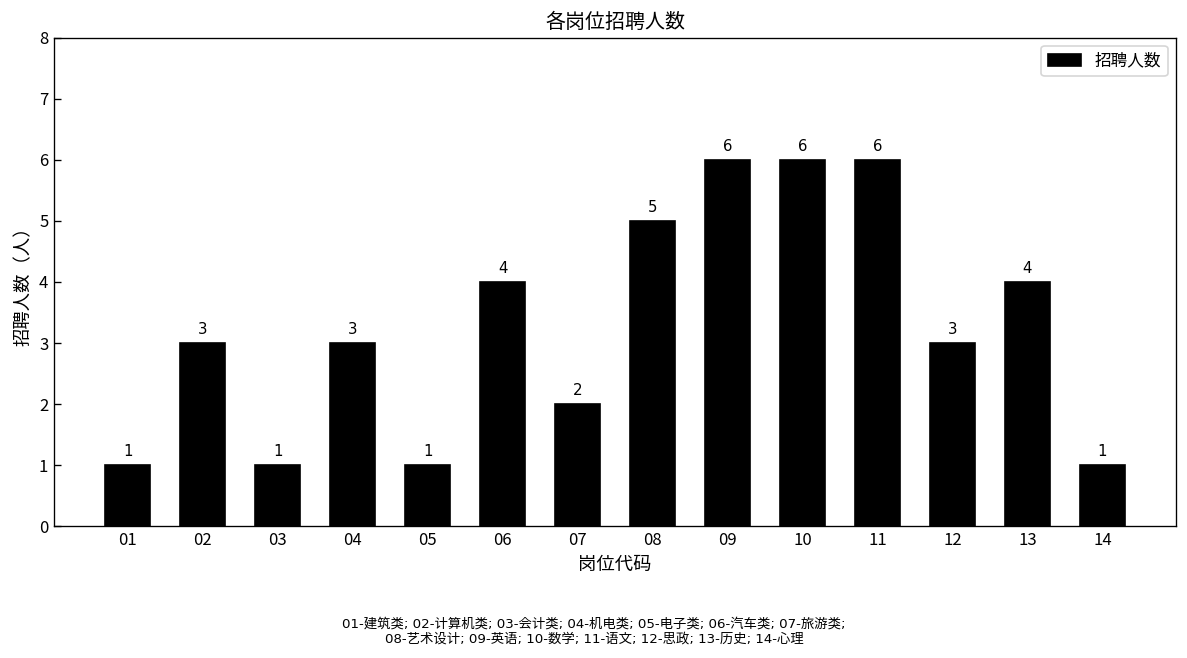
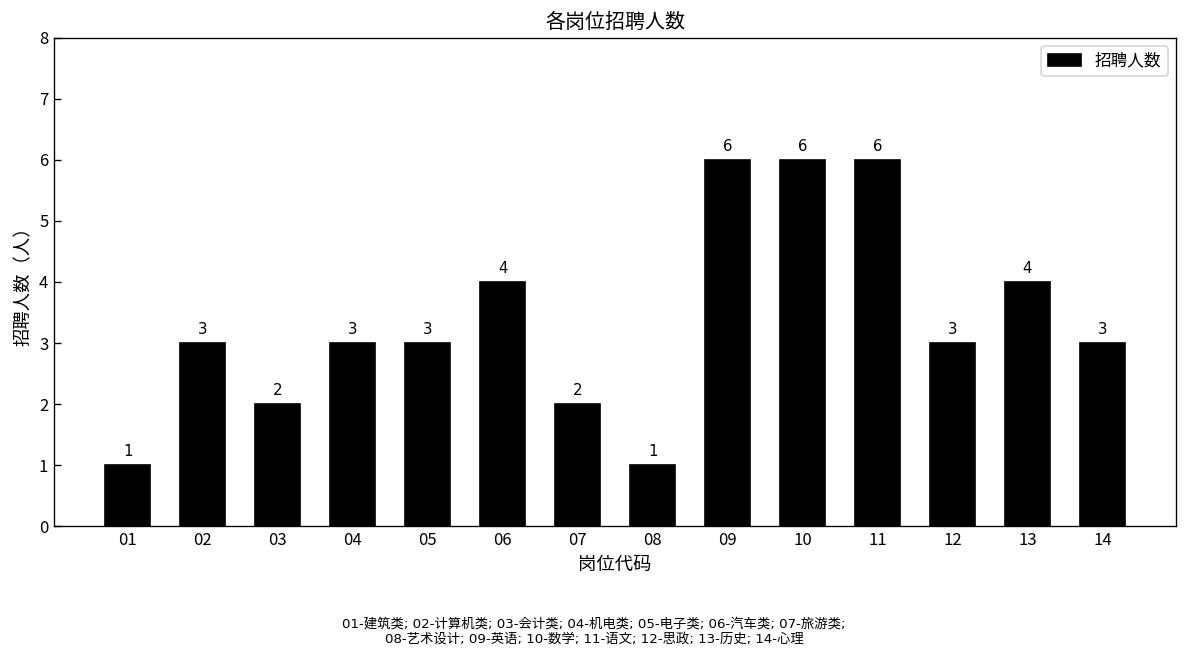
03: 1 -> 2
05: 1 -> 3
08: 5 -> 1
14: 1 -> 3
